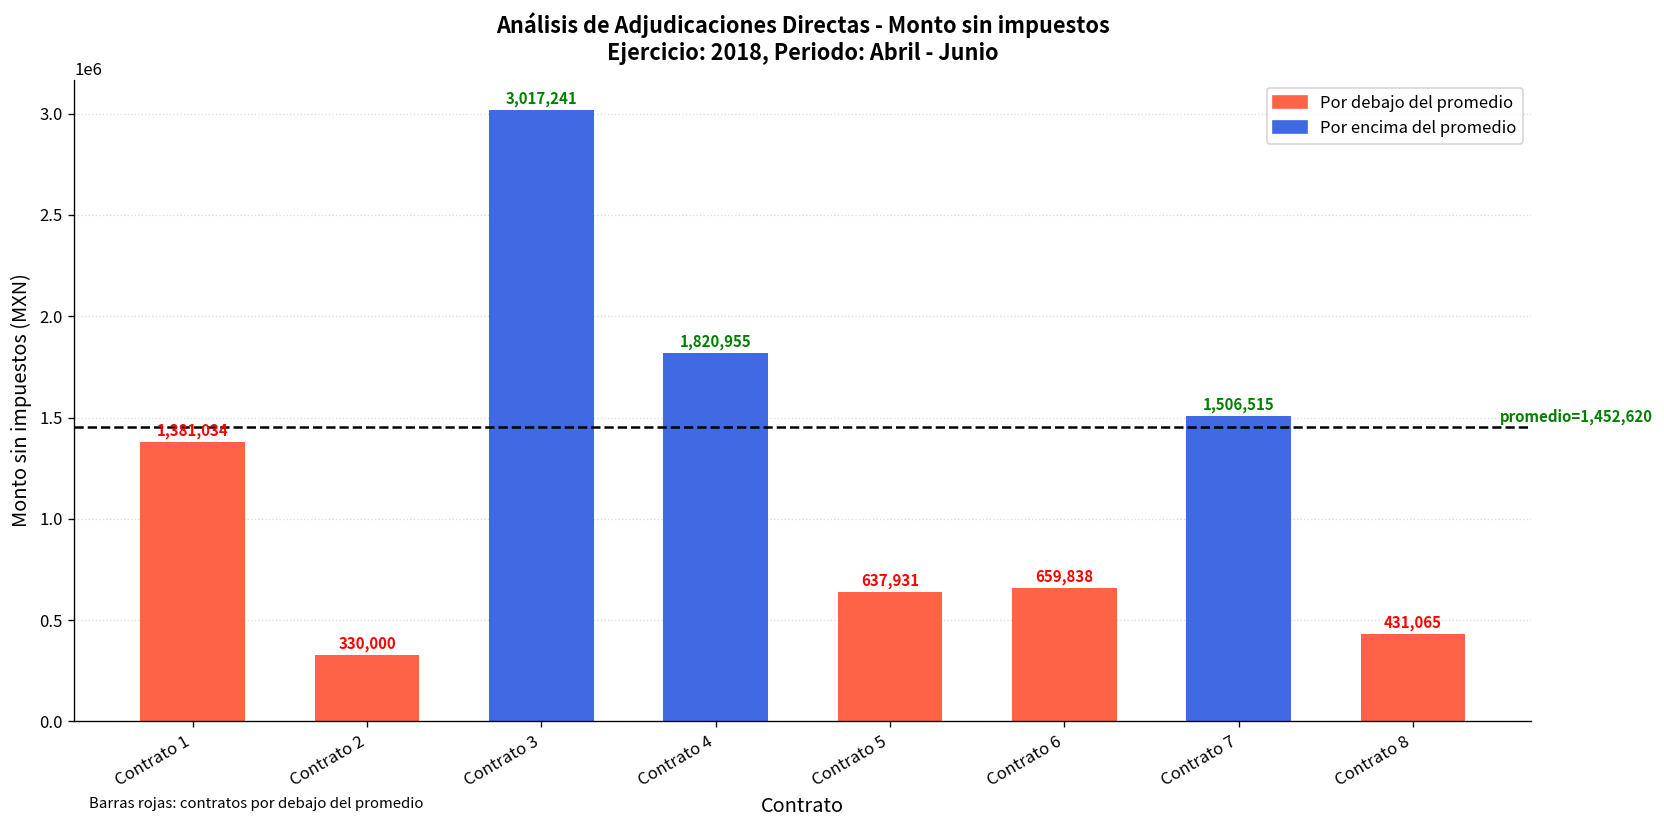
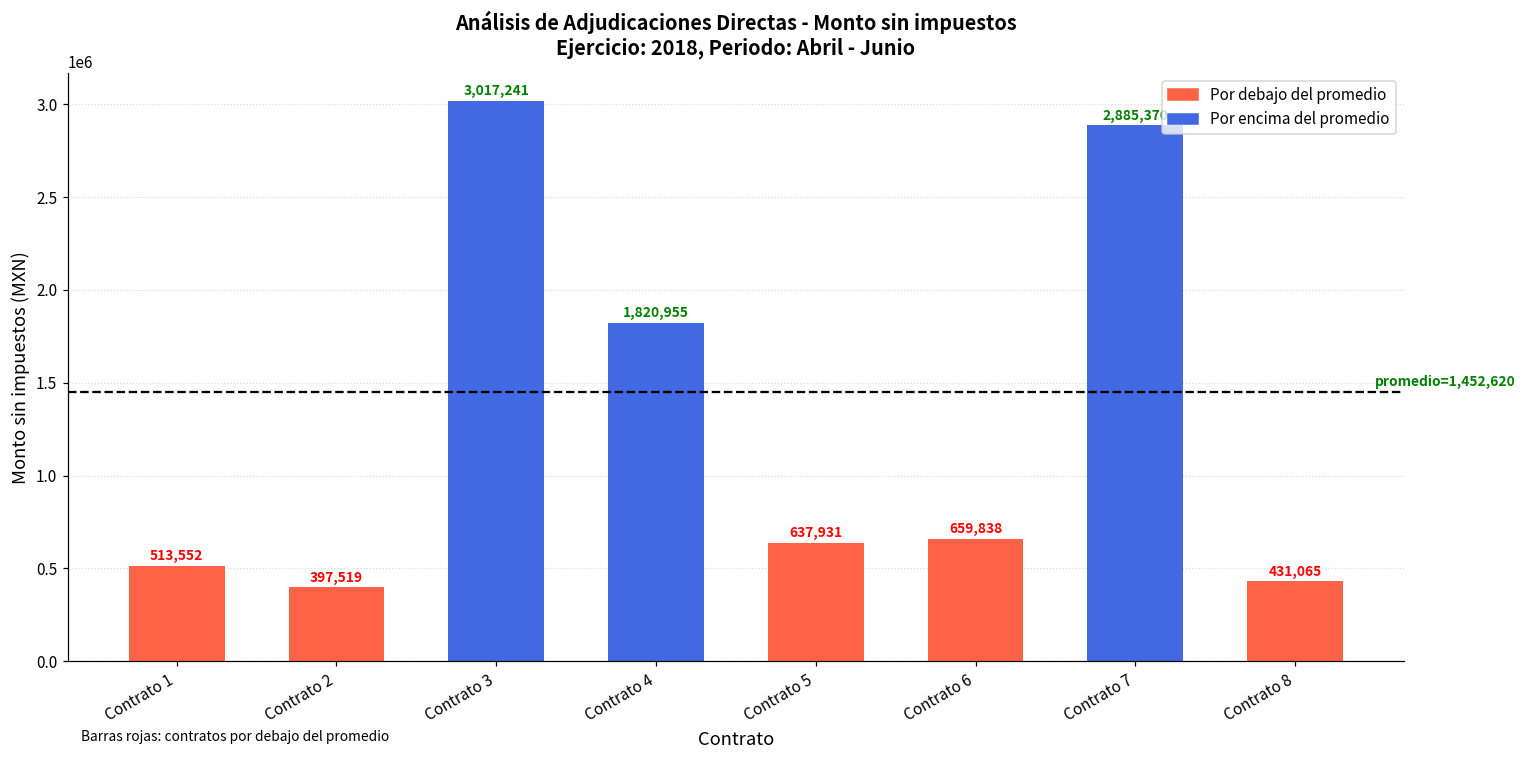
Contrato 1: 1,381,034 -> 513,552
Contrato 2: 330,000 -> 397,519
Contrato 7: 1510000 -> 2890000
